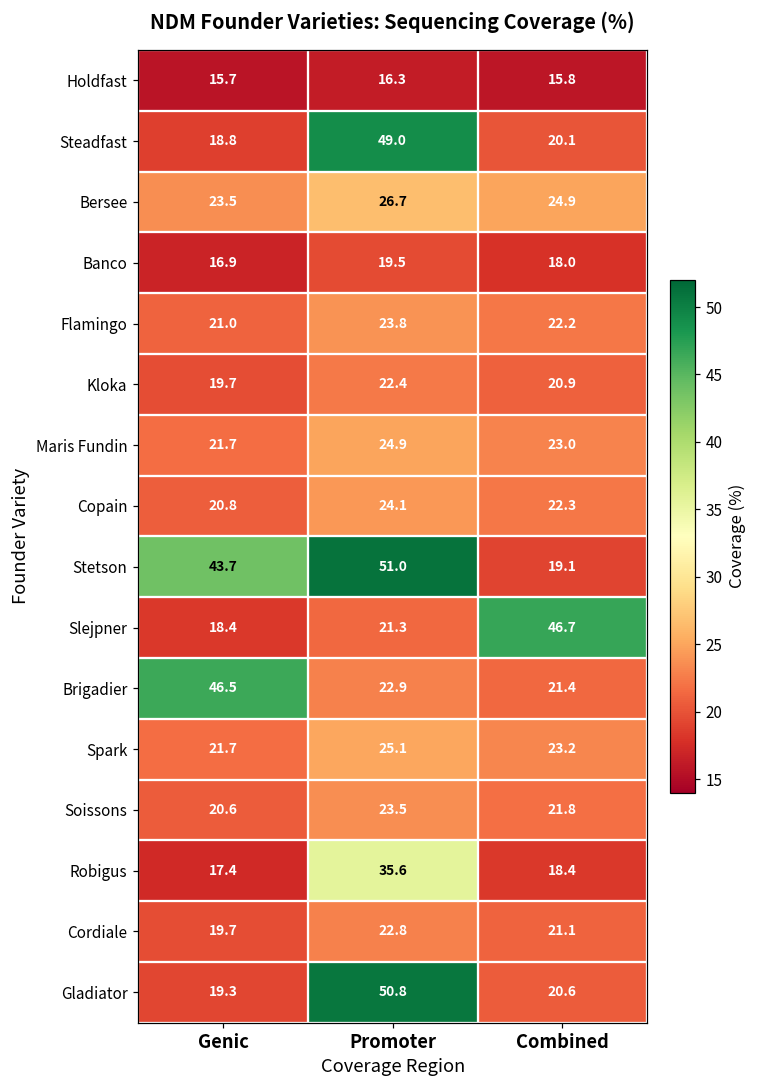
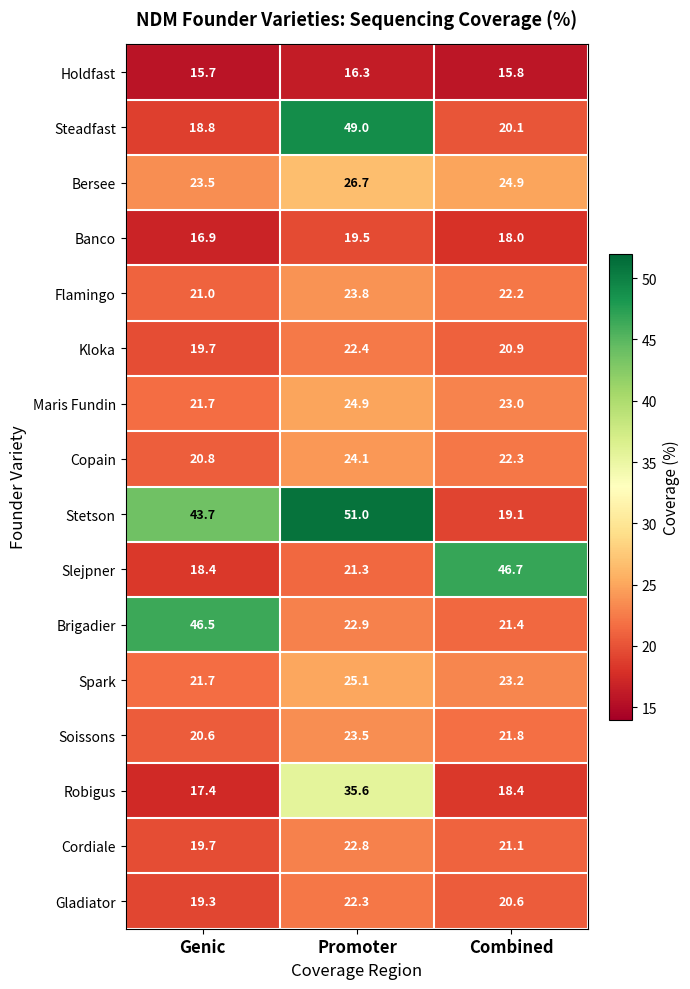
Gladiator, Promoter: 50.8 -> 22.3
